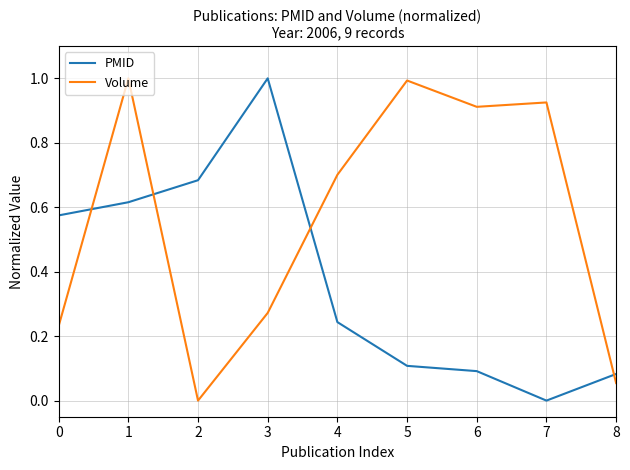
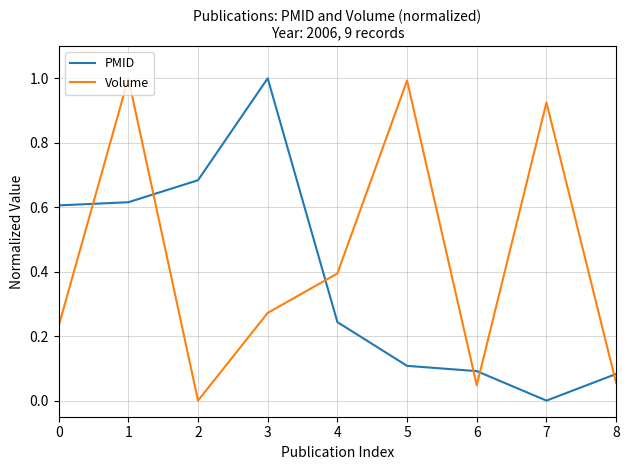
PMID, 0: 0.57 -> 0.61
Volume, 4: 0.70 -> 0.39
Volume, 6: 0.91 -> 0.05
